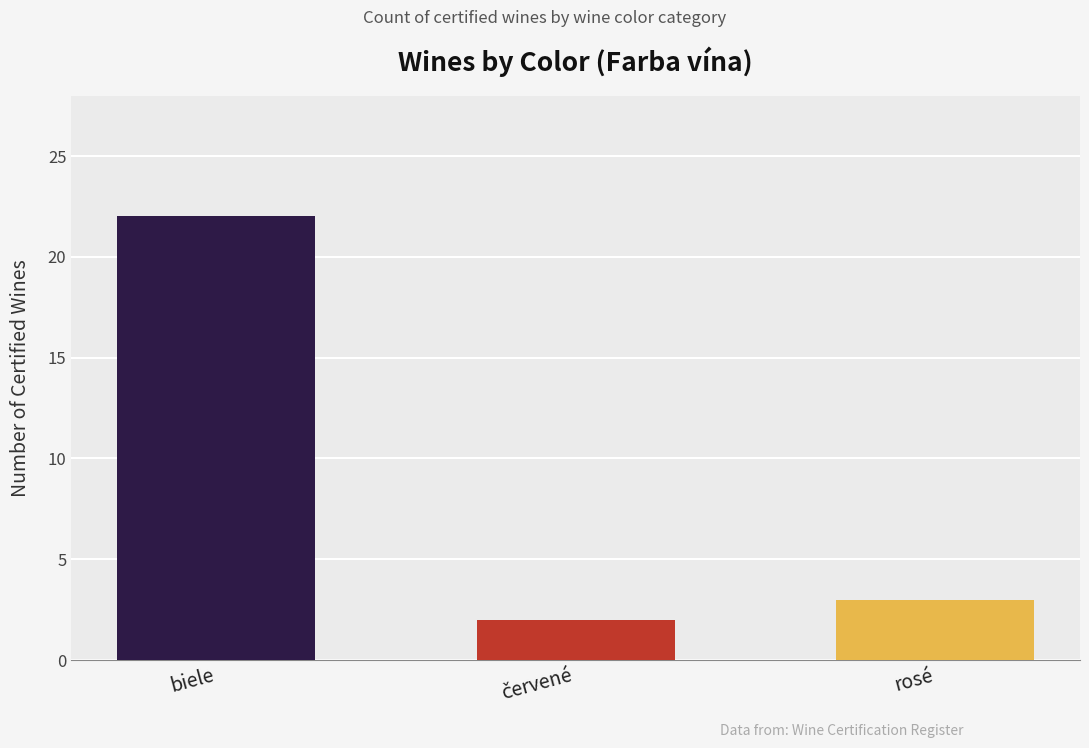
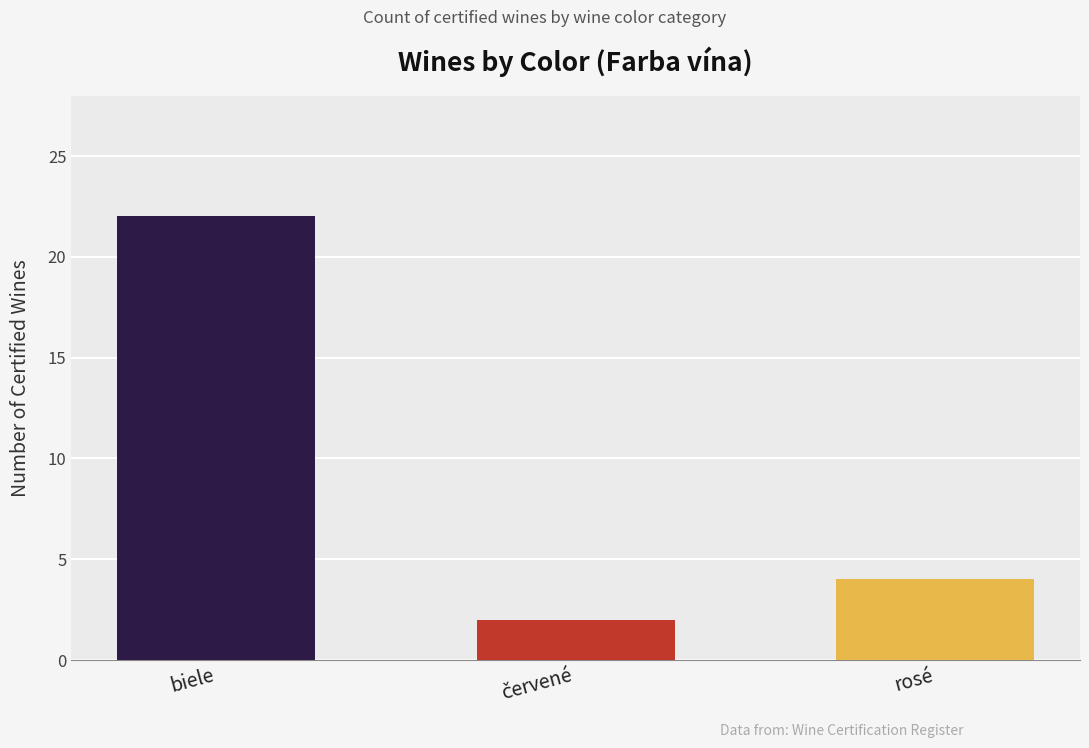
rosé: 3 -> 4
